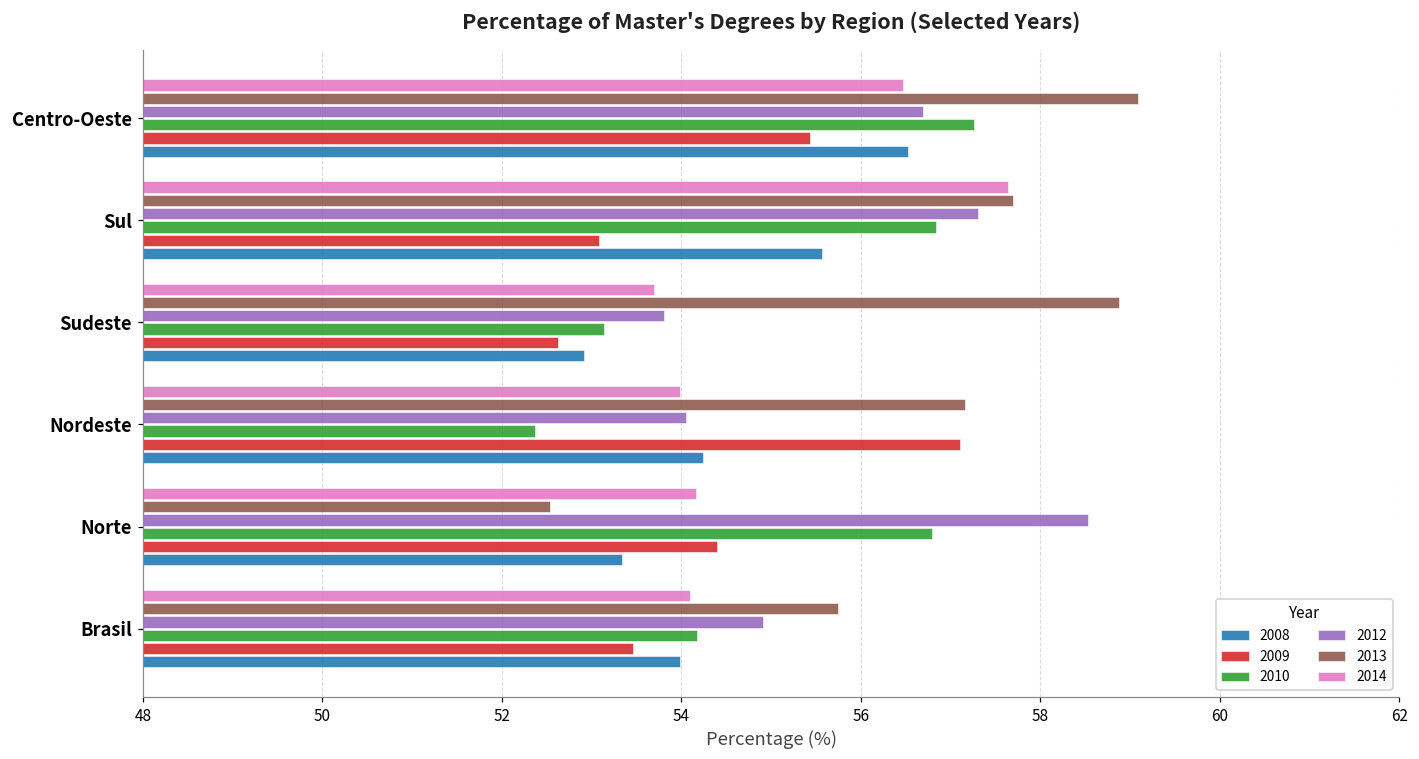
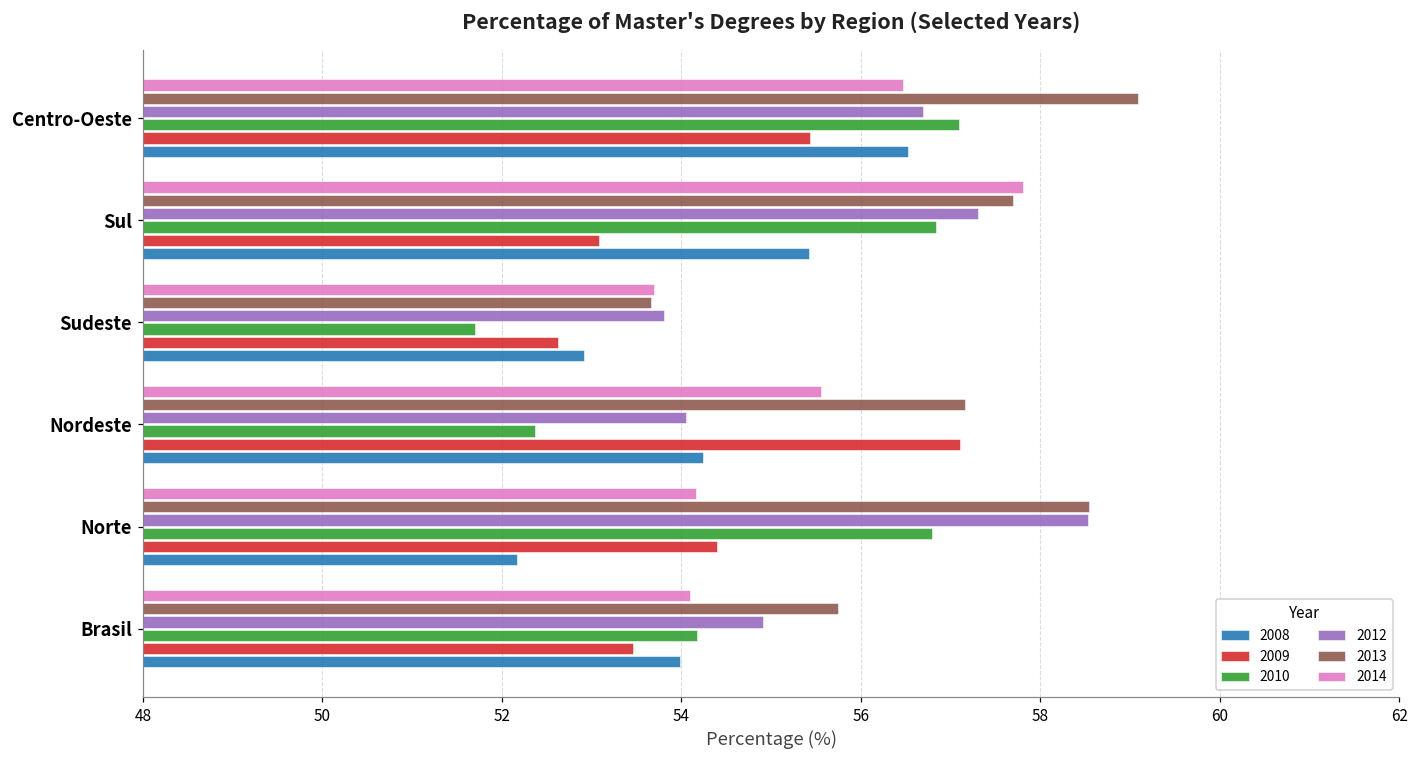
2010, Centro-Oeste: 57.3 -> 57.1
2014, Sul: 57.6 -> 57.8
2008, Sul: 55.6 -> 55.4
2013, Sudeste: 58.9 -> 53.7
2010, Sudeste: 53.1 -> 51.7
2014, Nordeste: 54.0 -> 55.6
2013, Norte: 52.5 -> 58.5
2008, Norte: 53.3 -> 52.2
